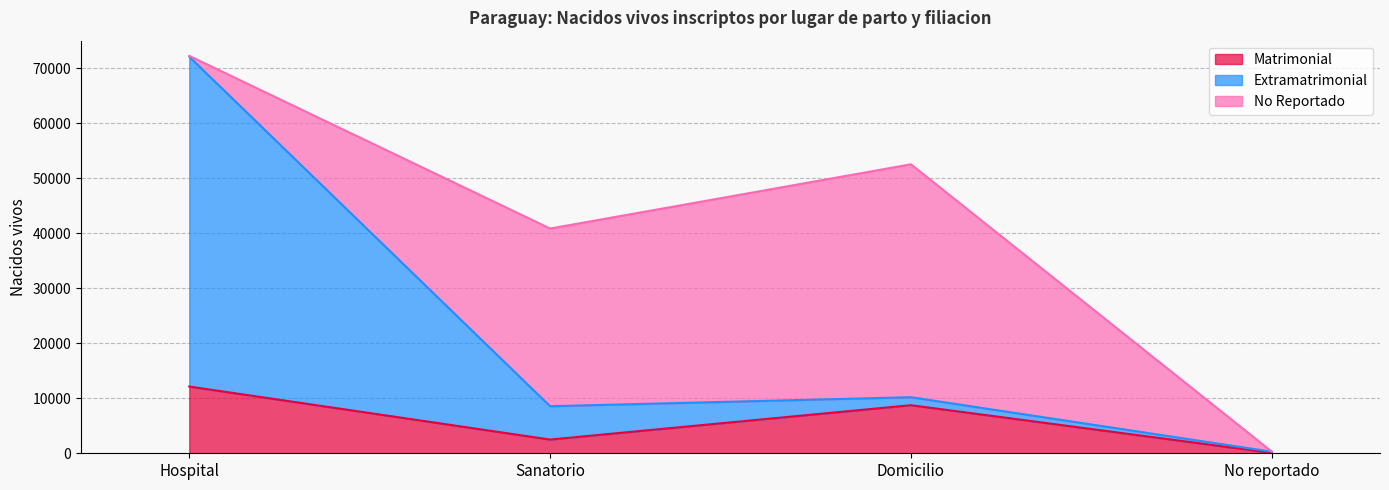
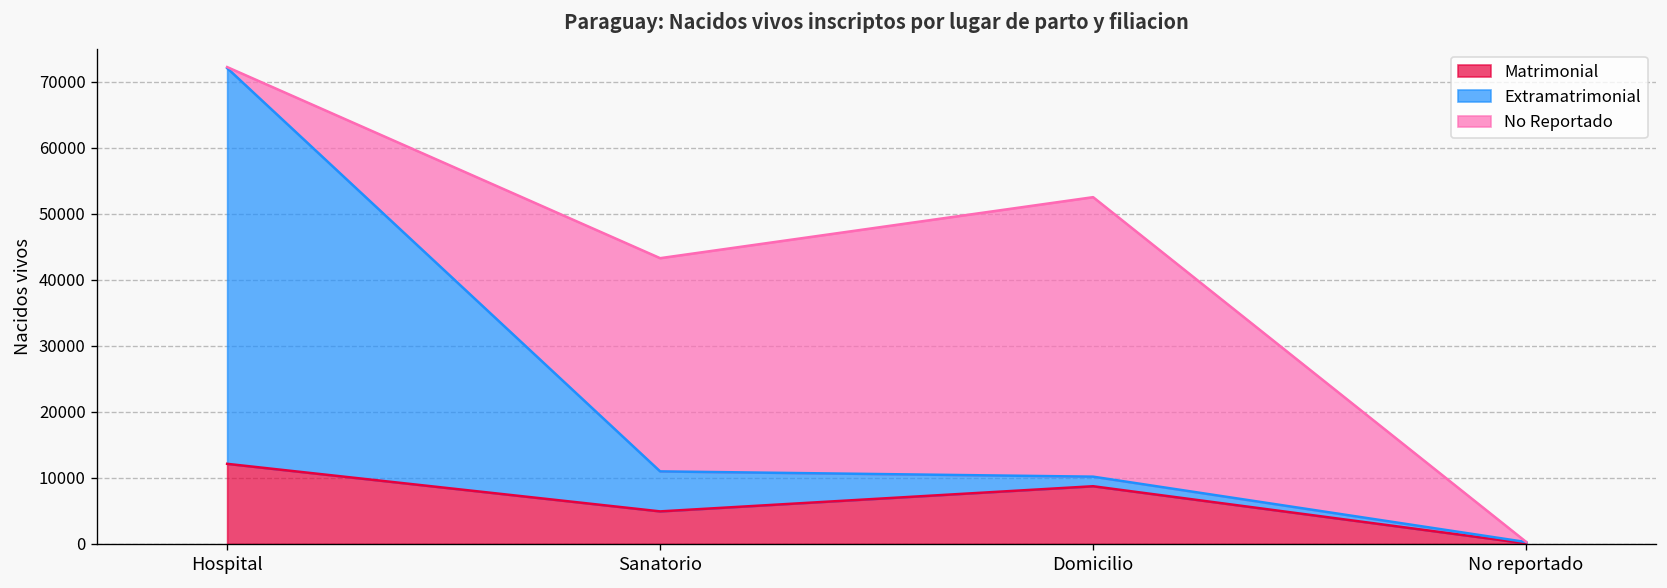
Matrimonial, Sanatorio: 2000 -> 5000
